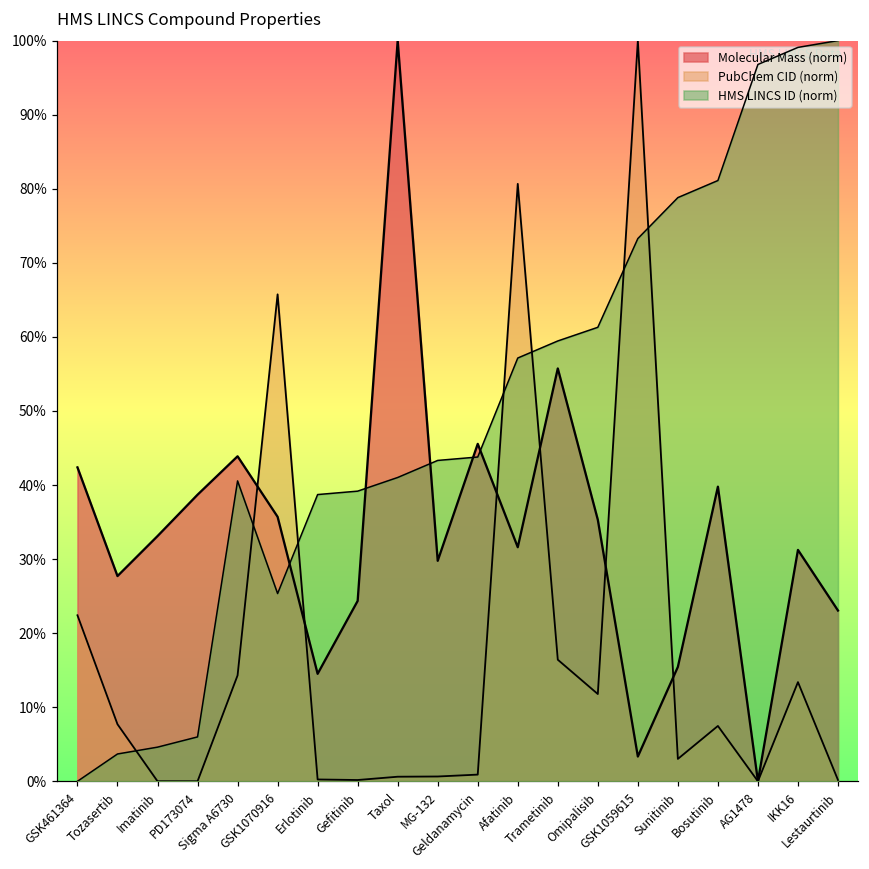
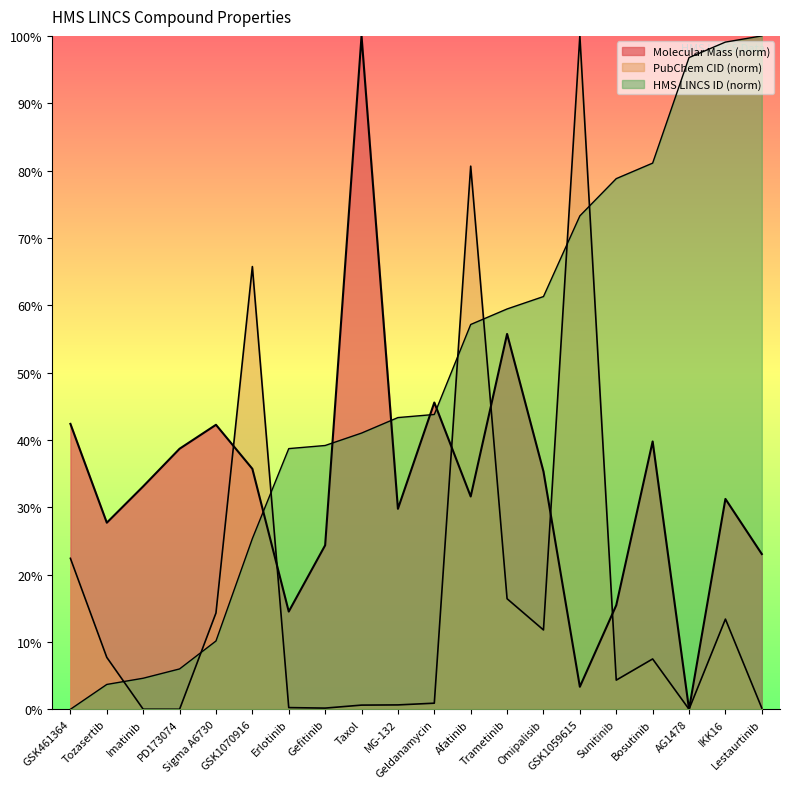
Molecular Mass (norm), Sigma A6730: 44% -> 42%
HMS LINCS ID (norm), Sigma A6730: 41% -> 10%
PubChem CID (norm), Sunitinib: 3% -> 4%
